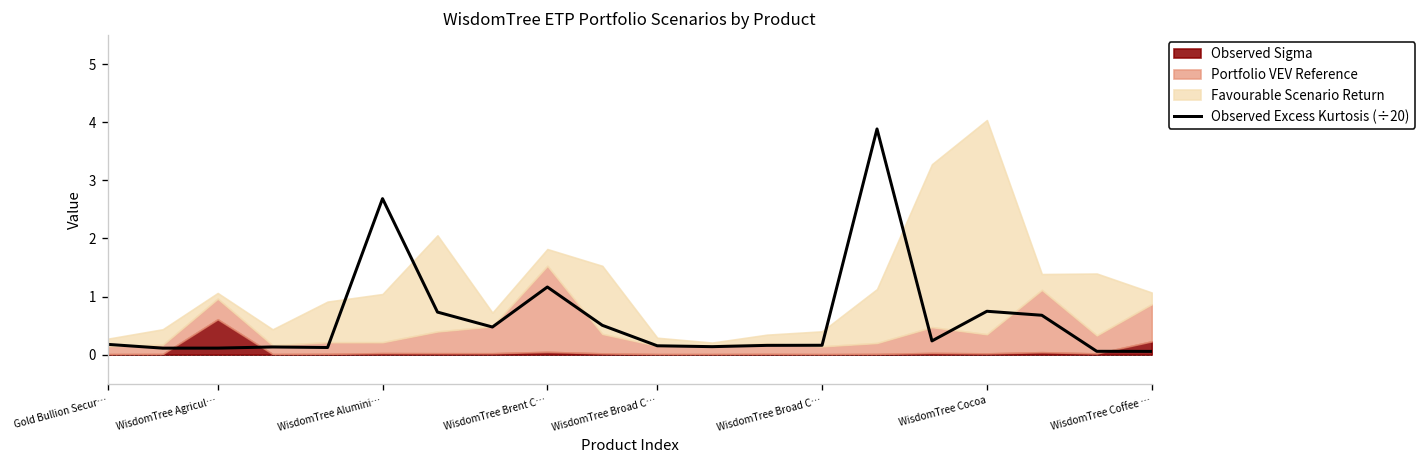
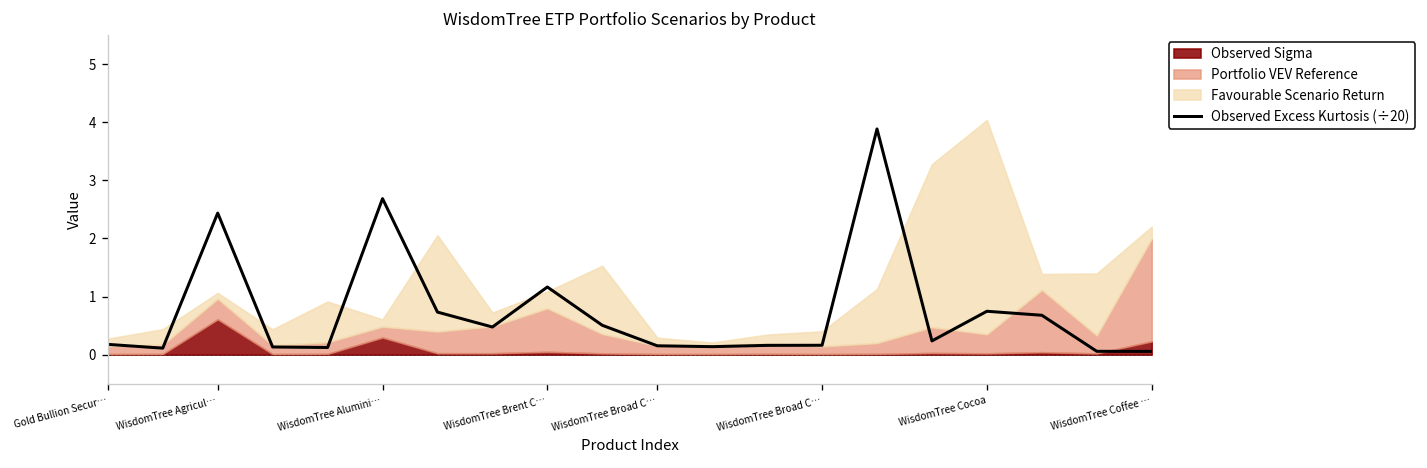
Observed Excess Kurtosis (÷20), WisdomTree Agricul…: 0.1 -> 2.4
Observed Sigma, WisdomTree Alumini…: 0.0 -> 0.3
Favourable Scenario Return, WisdomTree Alumini…: 0.8 -> 0.1
Portfolio VEV Reference, WisdomTree Brent C…: 1.5 -> 0.8
Portfolio VEV Reference, WisdomTree Coffee …: 0.6 -> 1.8
